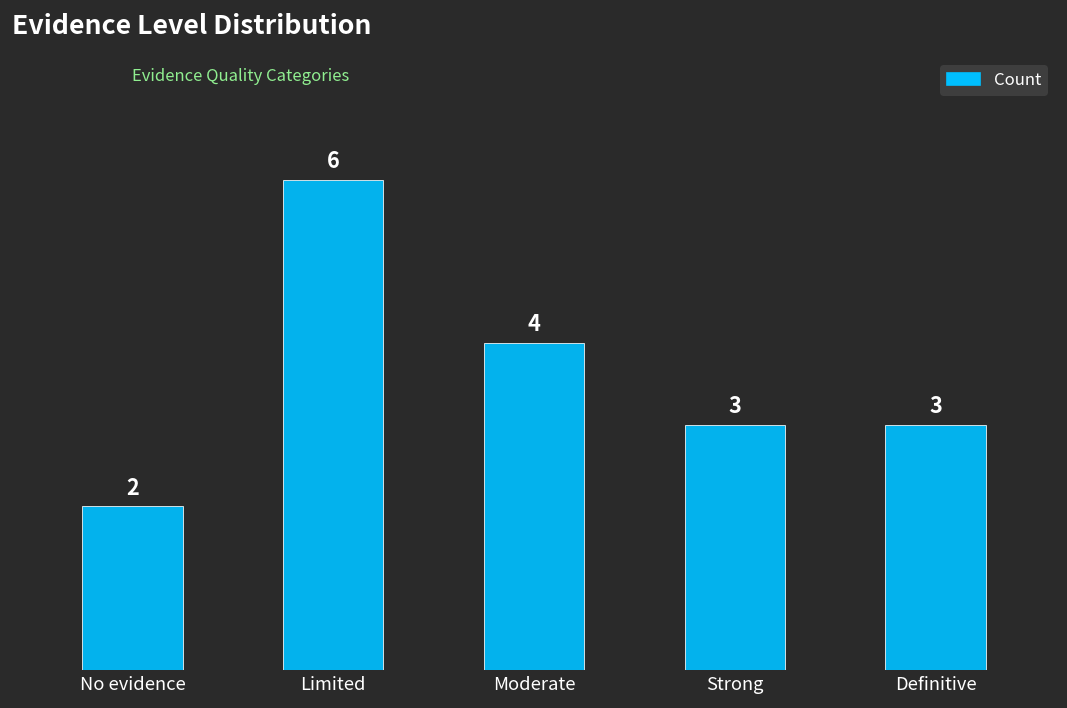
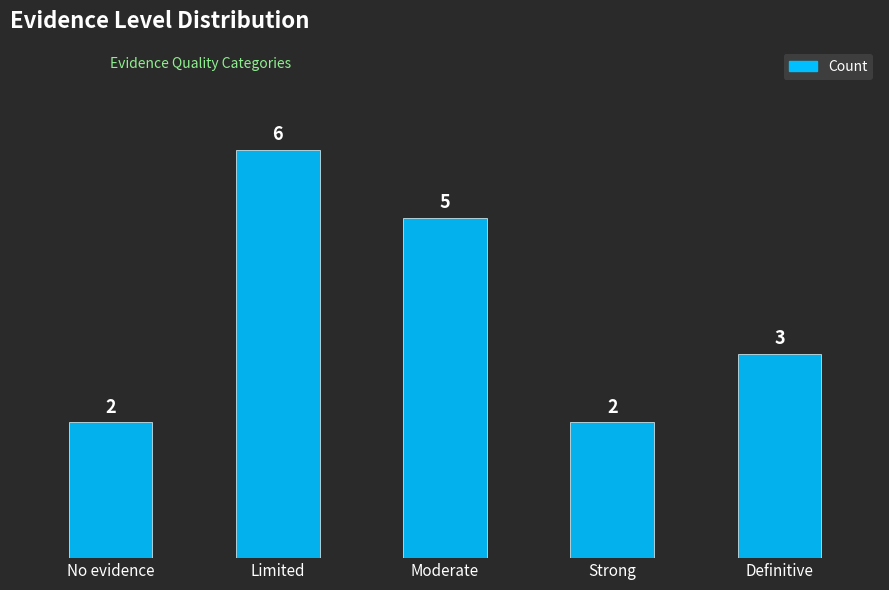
Moderate: 4 -> 5
Strong: 3 -> 2
